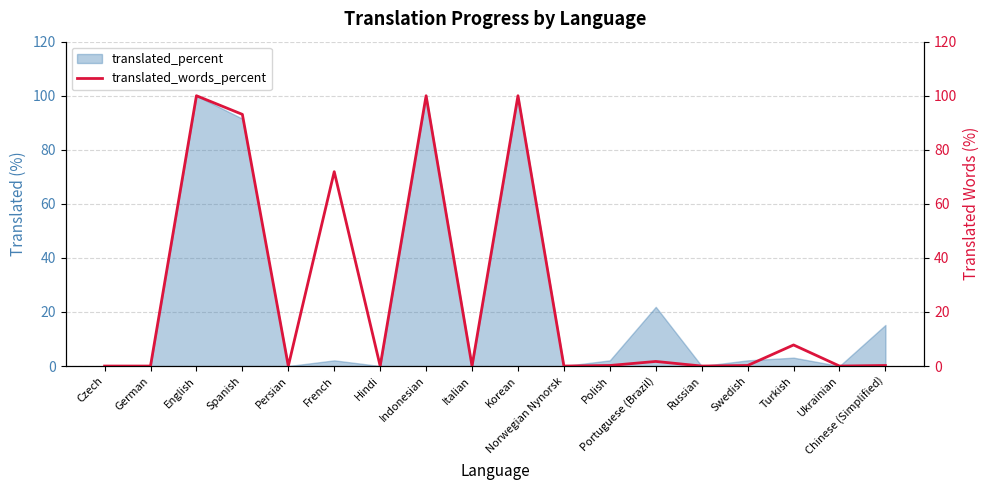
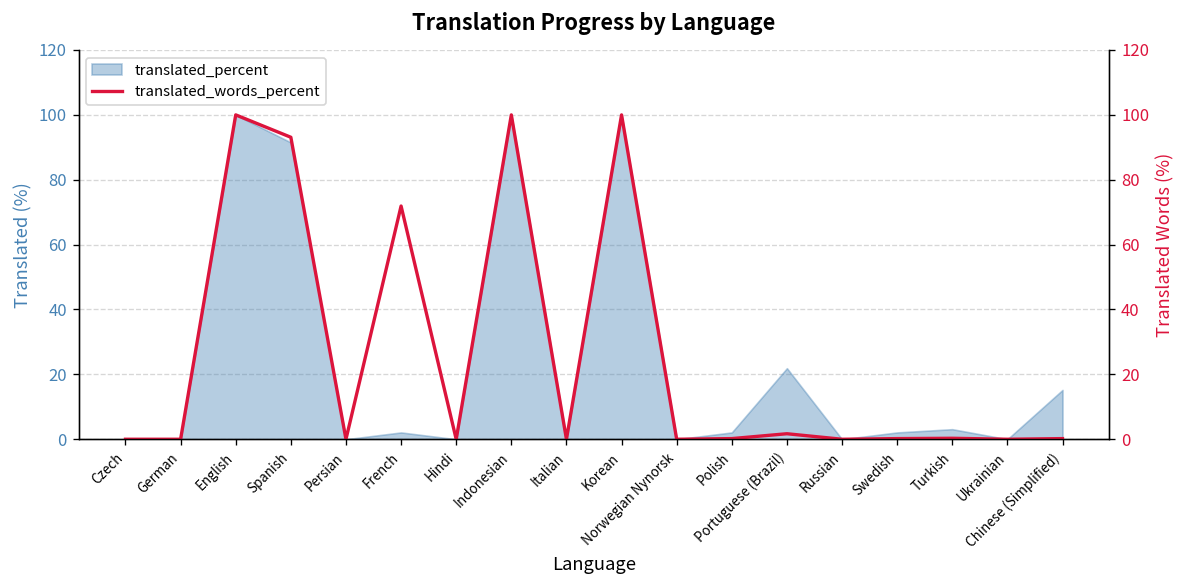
translated_words_percent, Turkish: 8 -> 0
